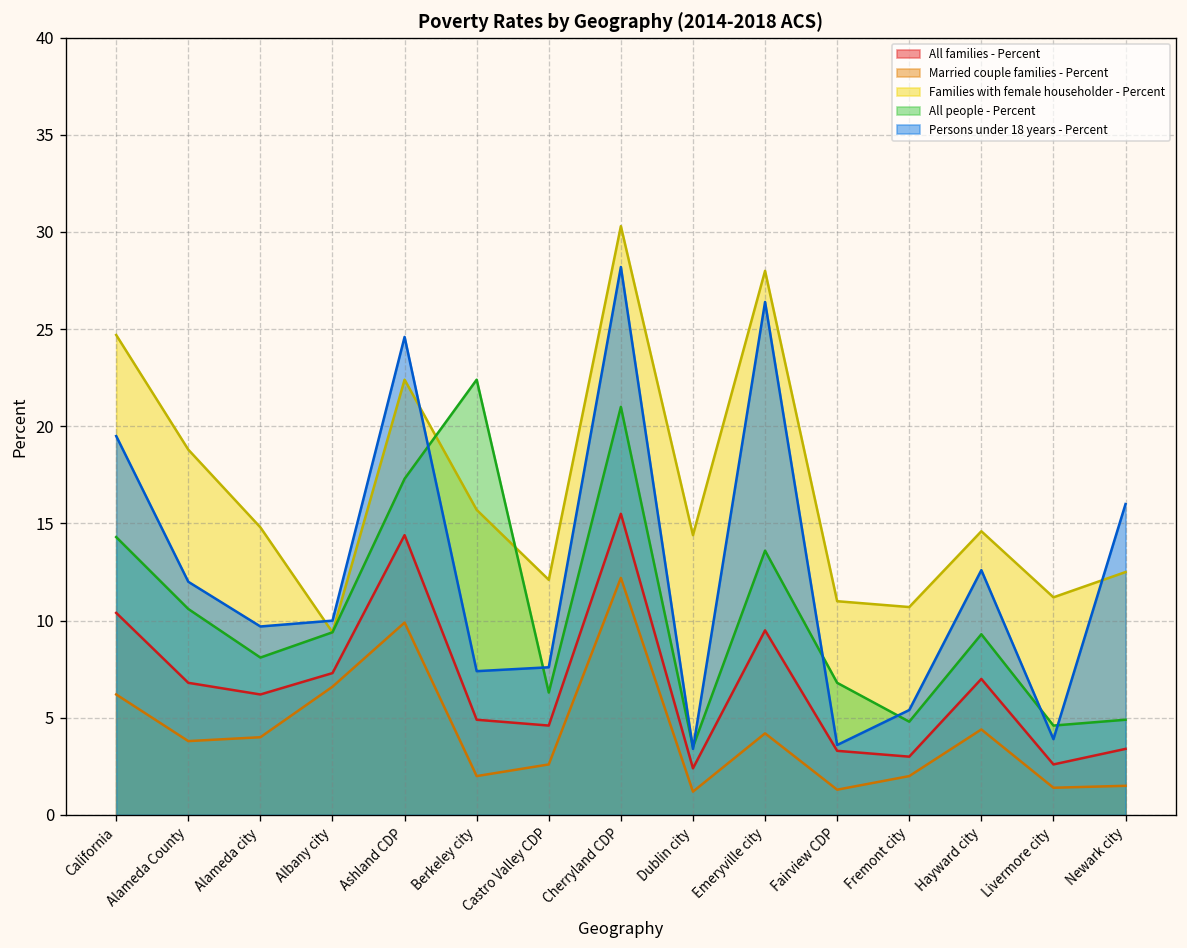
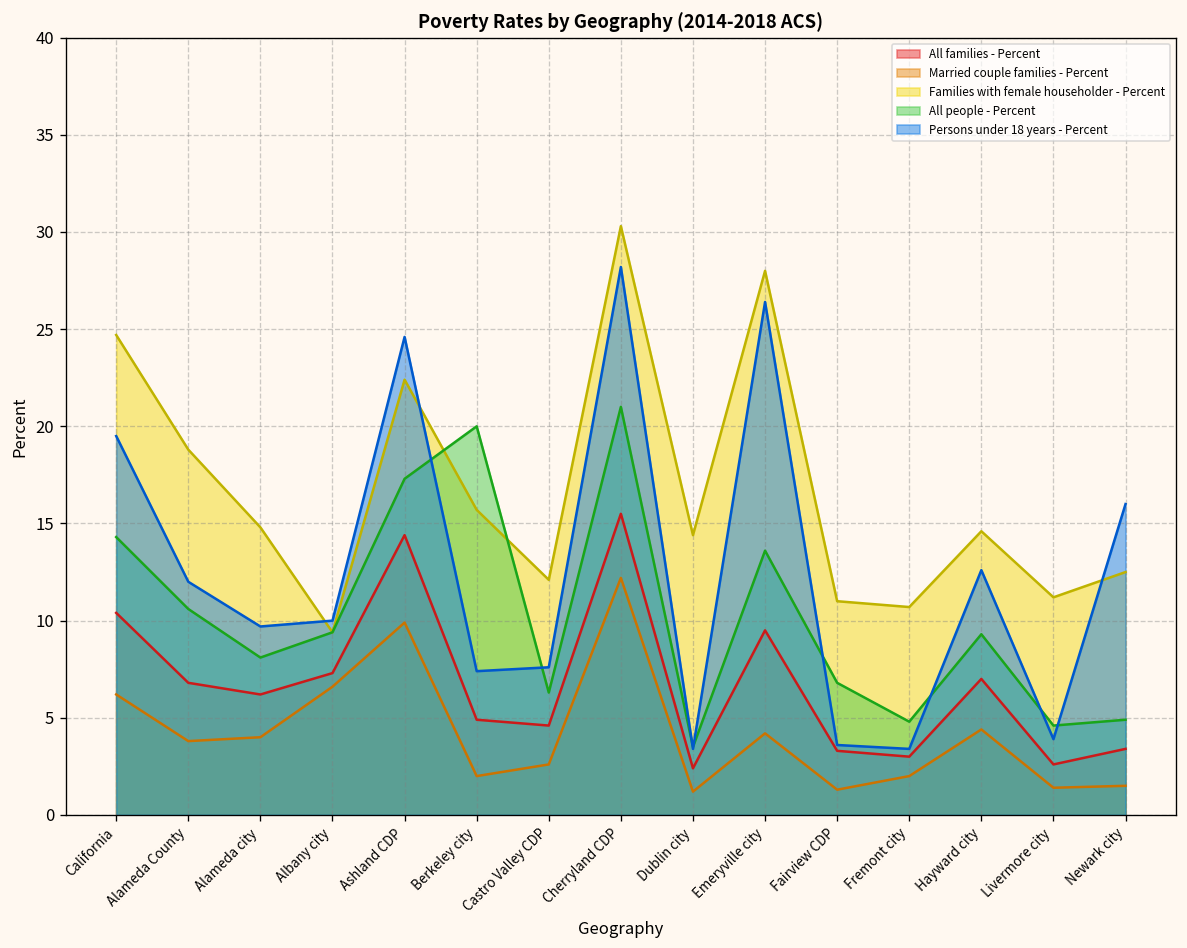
All people - Percent, Berkeley city: 22.4 -> 20.0
Persons under 18 years - Percent, Fremont city: 5.4 -> 3.4
